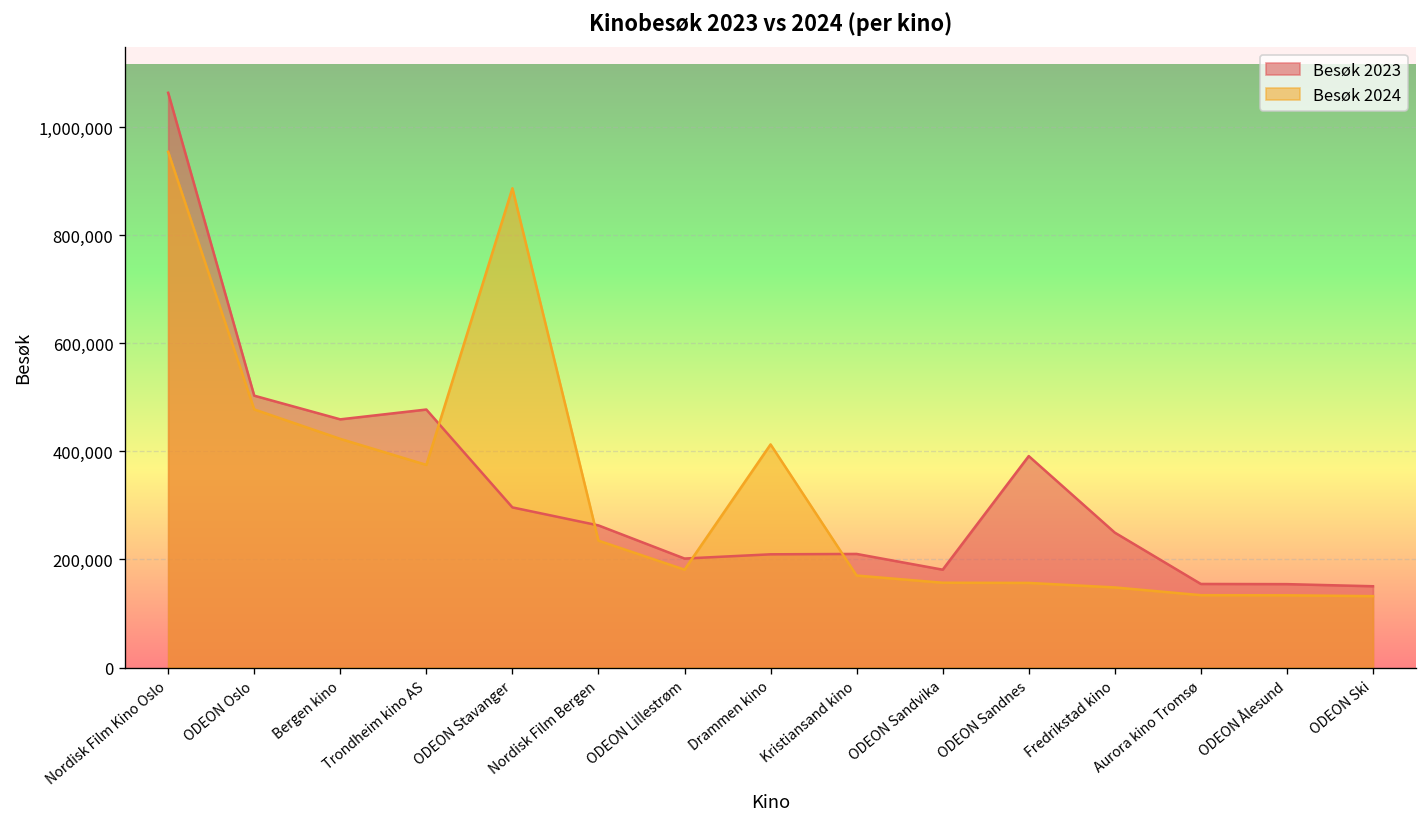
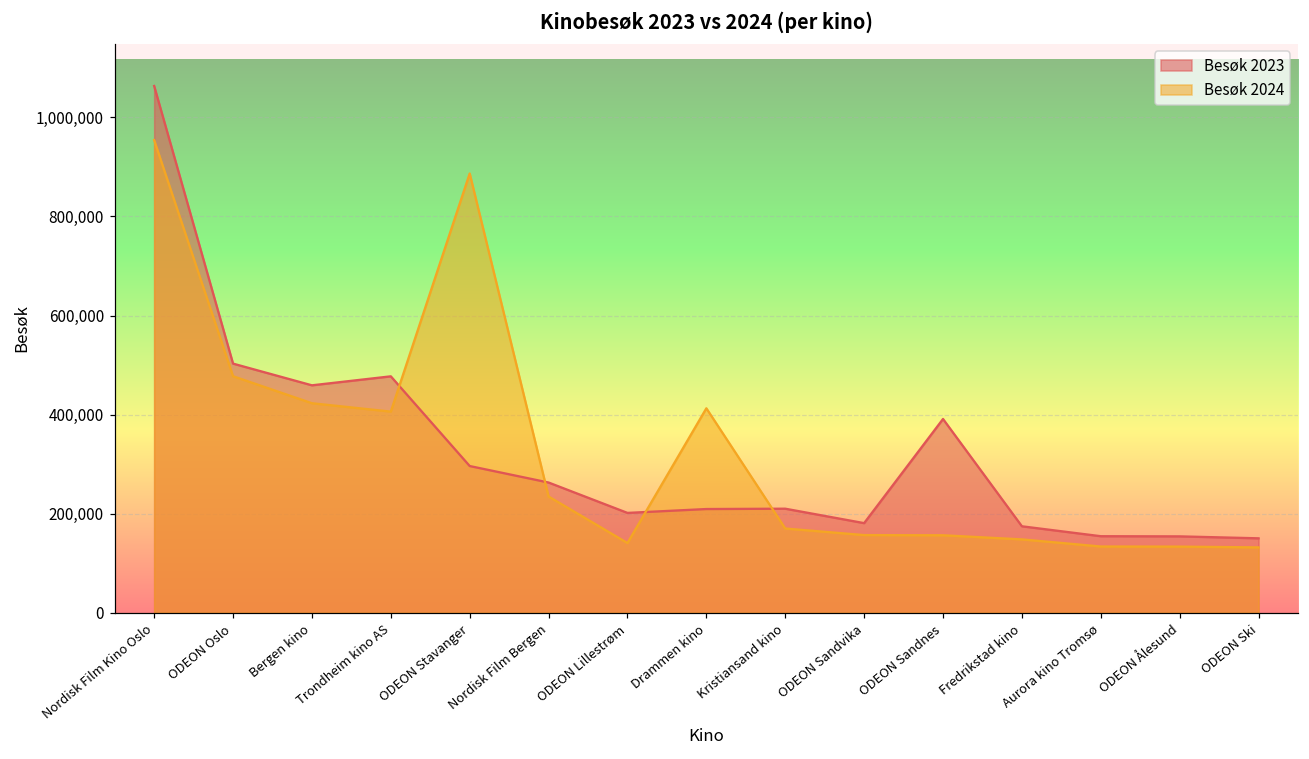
Besøk 2024, Trondheim kino AS: 370,000 -> 410,000
Besøk 2024, ODEON Lillestrøm: 180,000 -> 140,000
Besøk 2023, Fredrikstad kino: 250,000 -> 170,000
